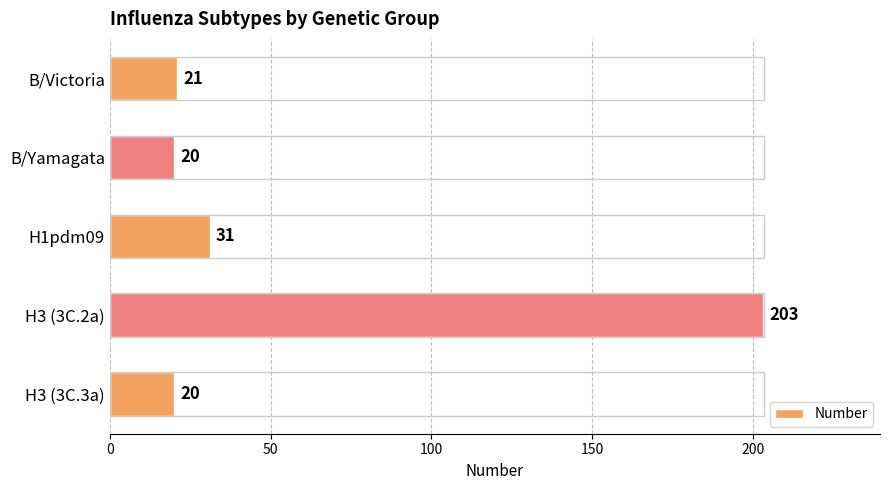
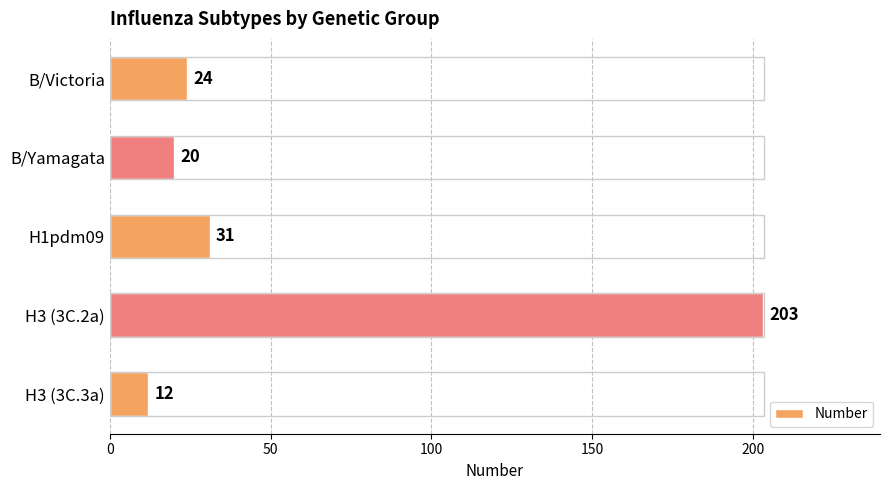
B/Victoria: 21 -> 24
H3 (3C.3a): 20 -> 12
